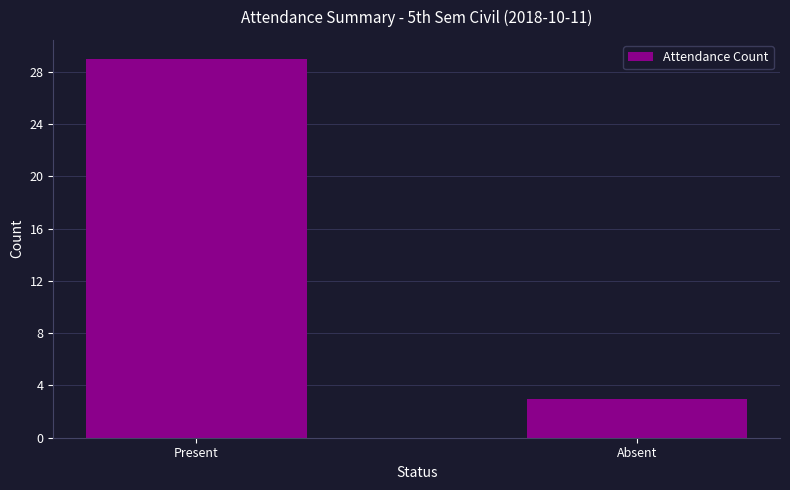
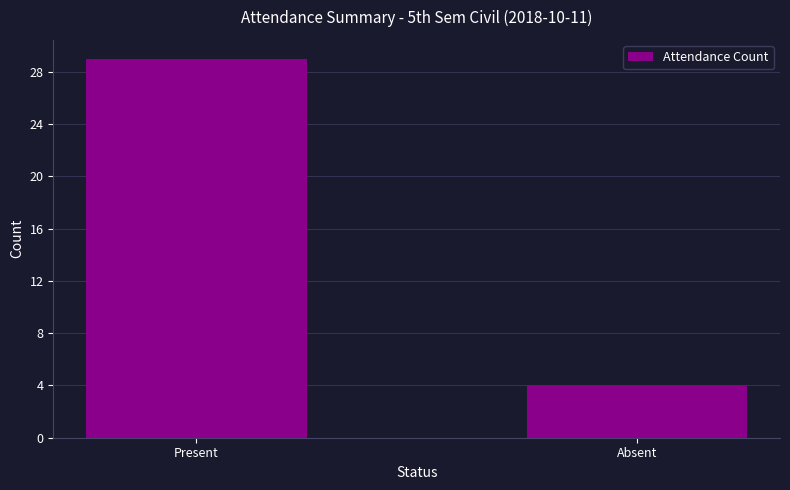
Absent: 3 -> 4
